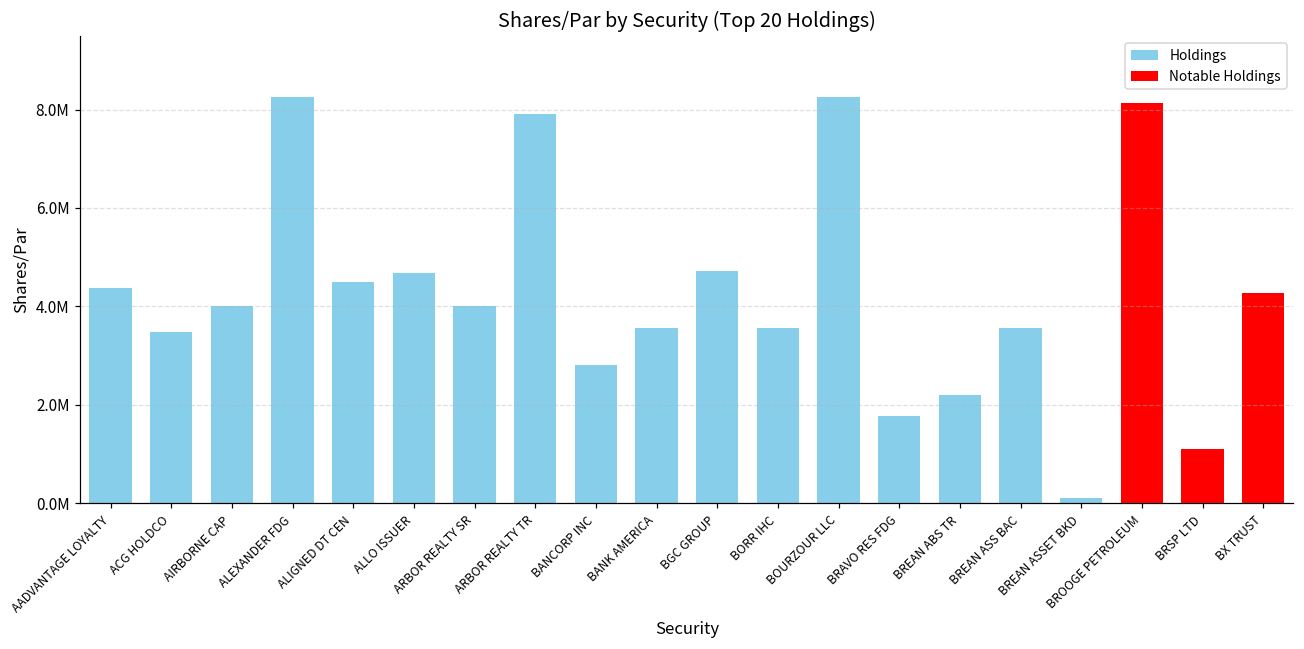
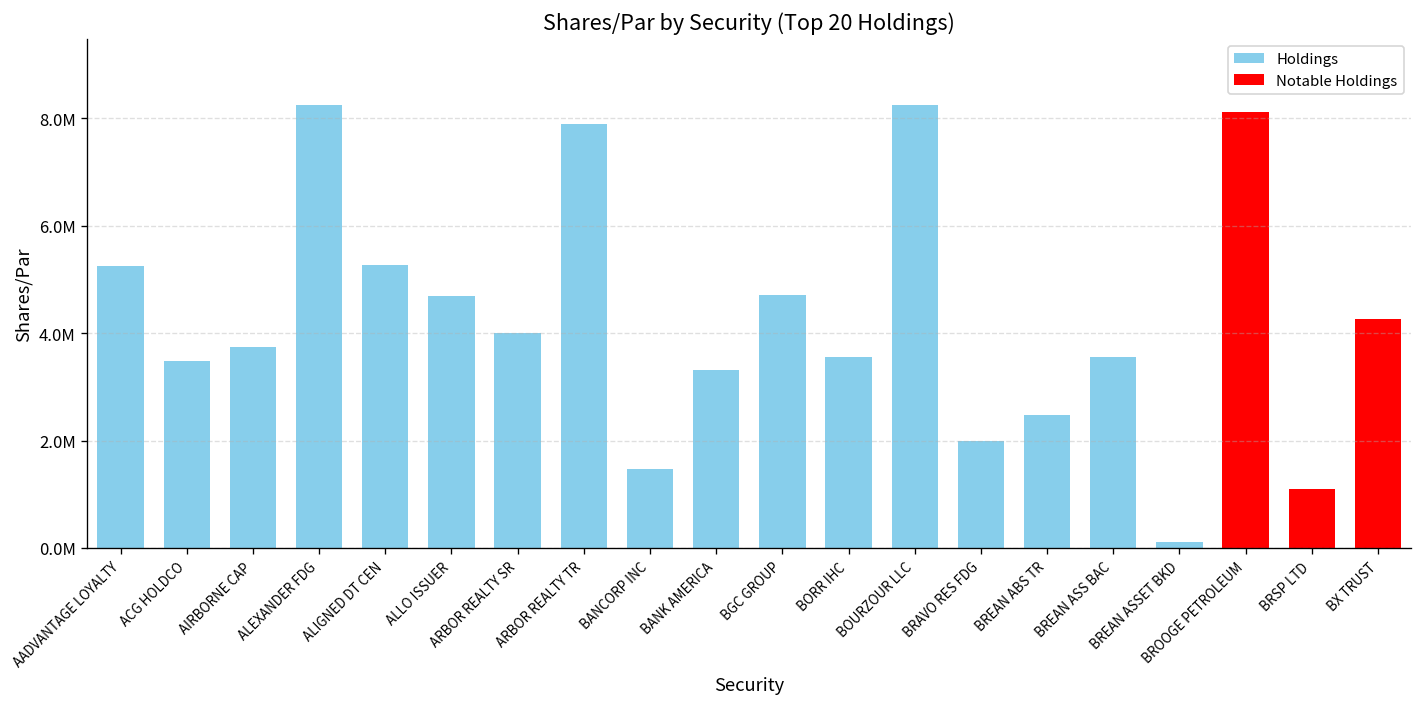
Holdings, AADVANTAGE LOYALTY: 4400000 -> 5200000
Holdings, AIRBORNE CAP: 4000000 -> 3800000
Holdings, ALIGNED DT CEN: 4500000 -> 5300000
Holdings, BANCORP INC: 2800000 -> 1500000
Holdings, BANK AMERICA: 3600000 -> 3300000
Holdings, BRAVO RES FDG: 1800000 -> 2000000
Holdings, BREAN ABS TR: 2200000 -> 2500000
